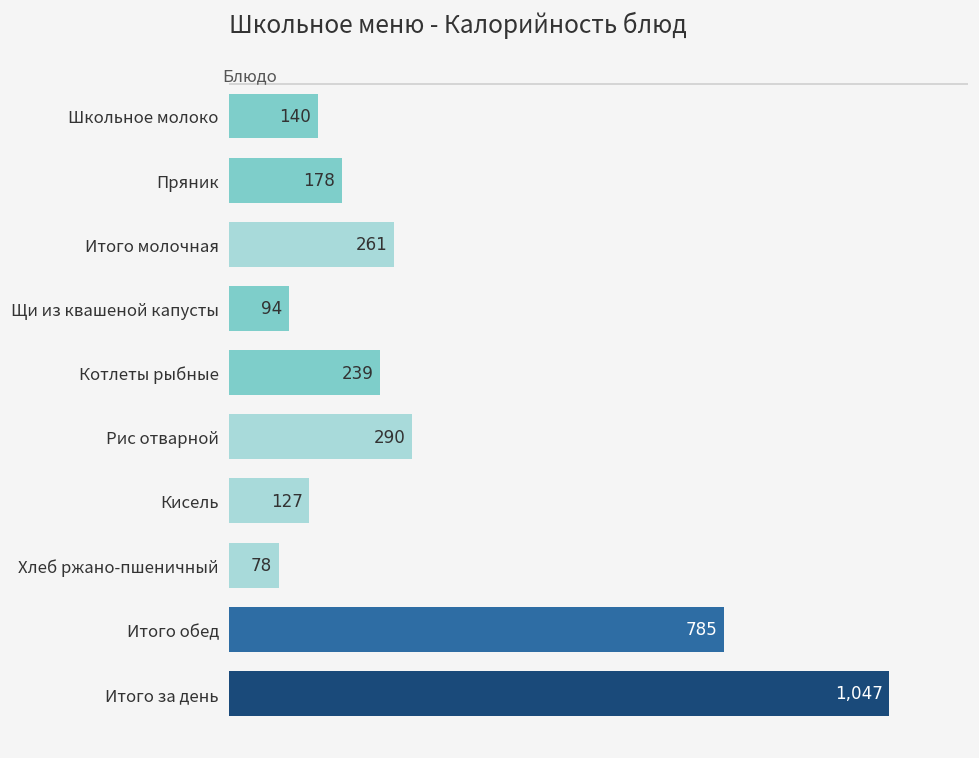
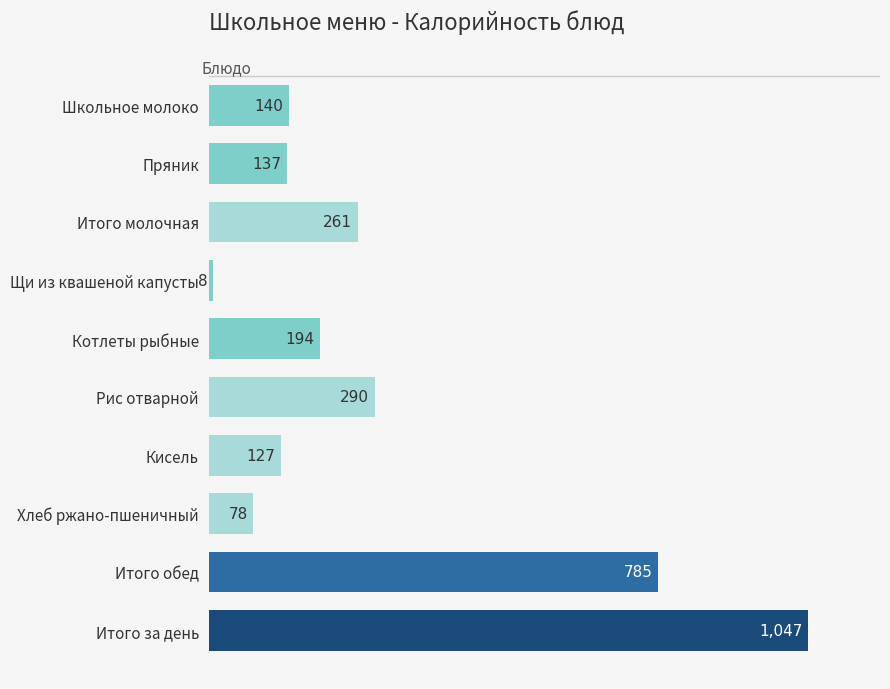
Пряник: 178 -> 137
Щи из квашеной капусты: 94 -> 8
Котлеты рыбные: 239 -> 194
